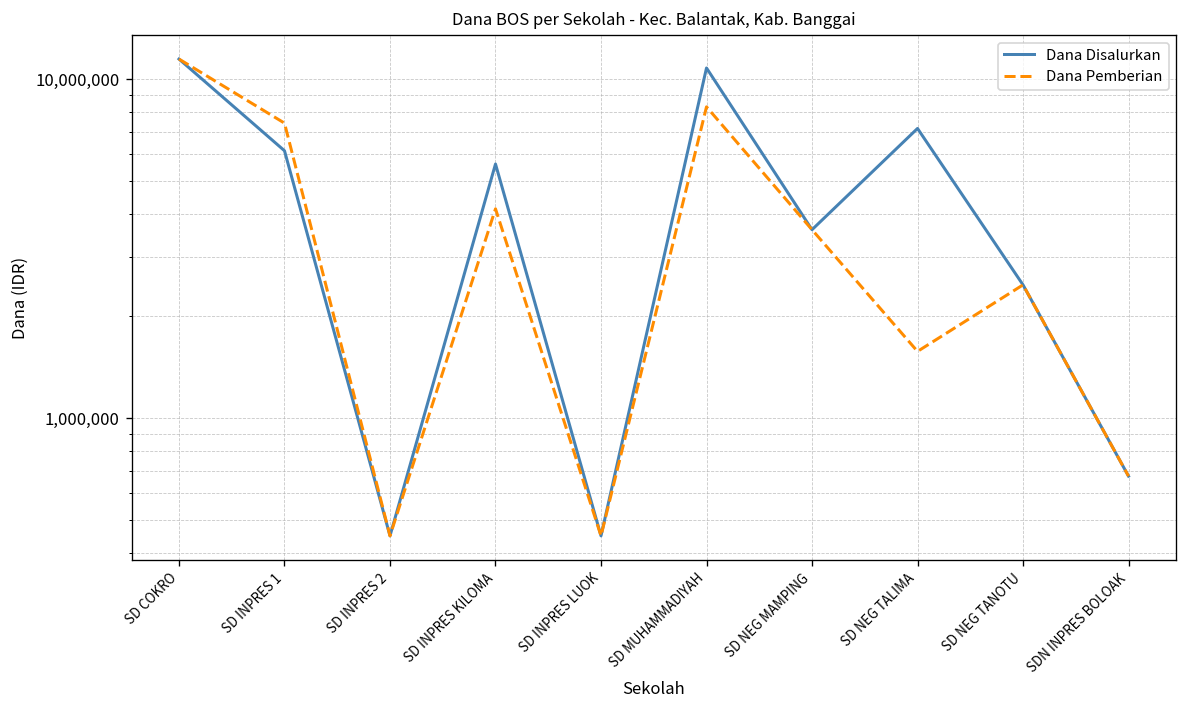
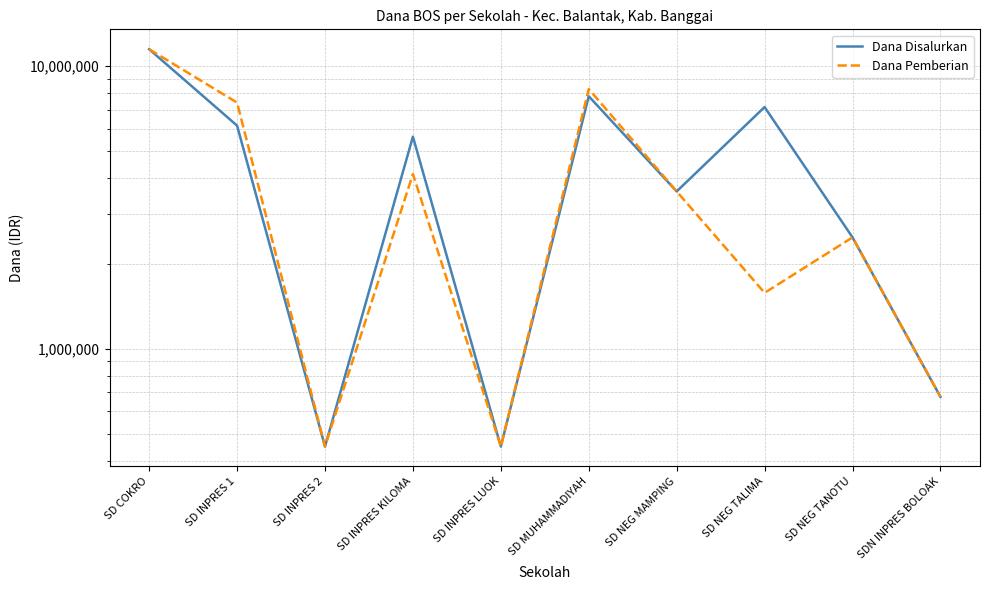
Dana Disalurkan, SD MUHAMMADIYAH: 10,800,000 -> 7,800,000
